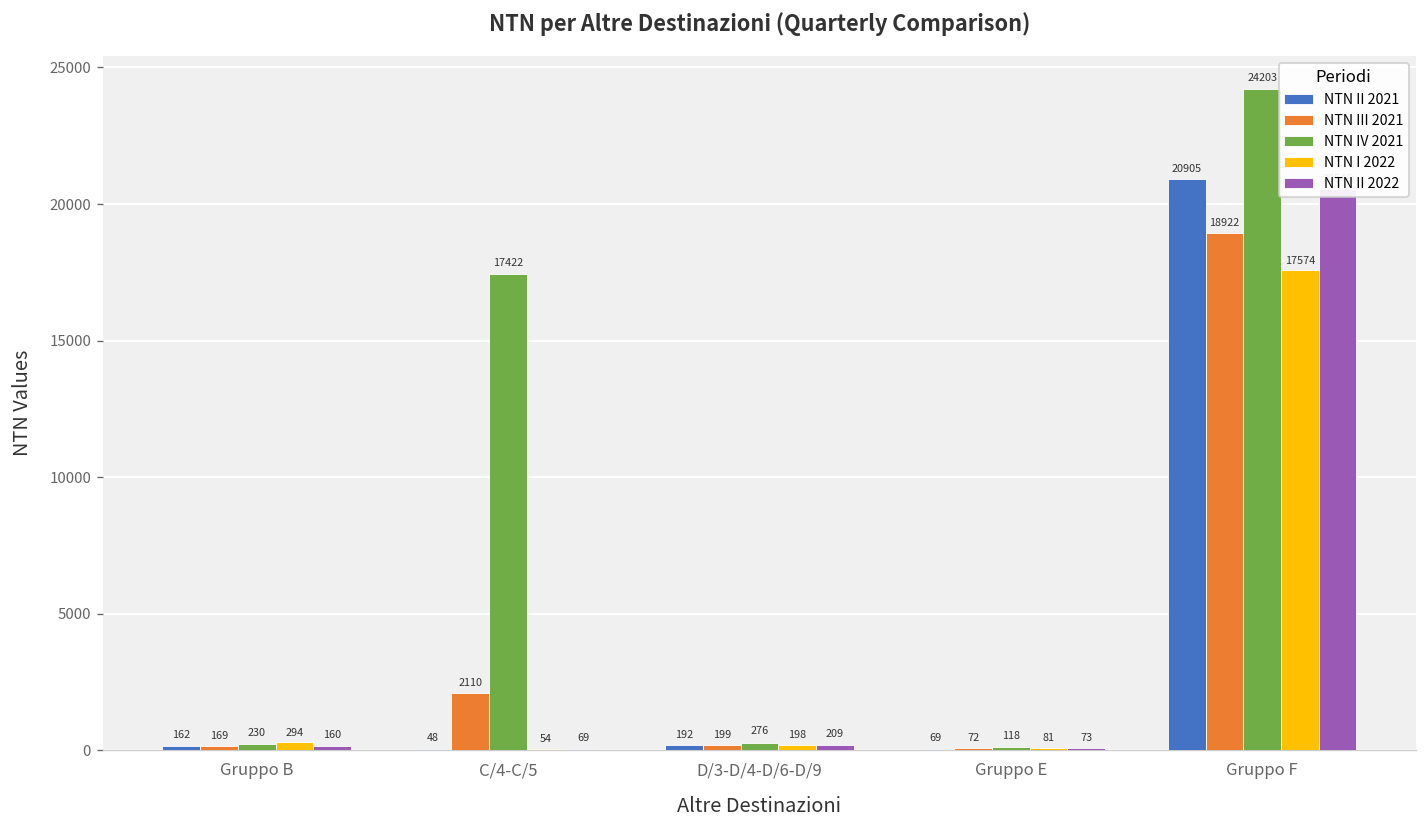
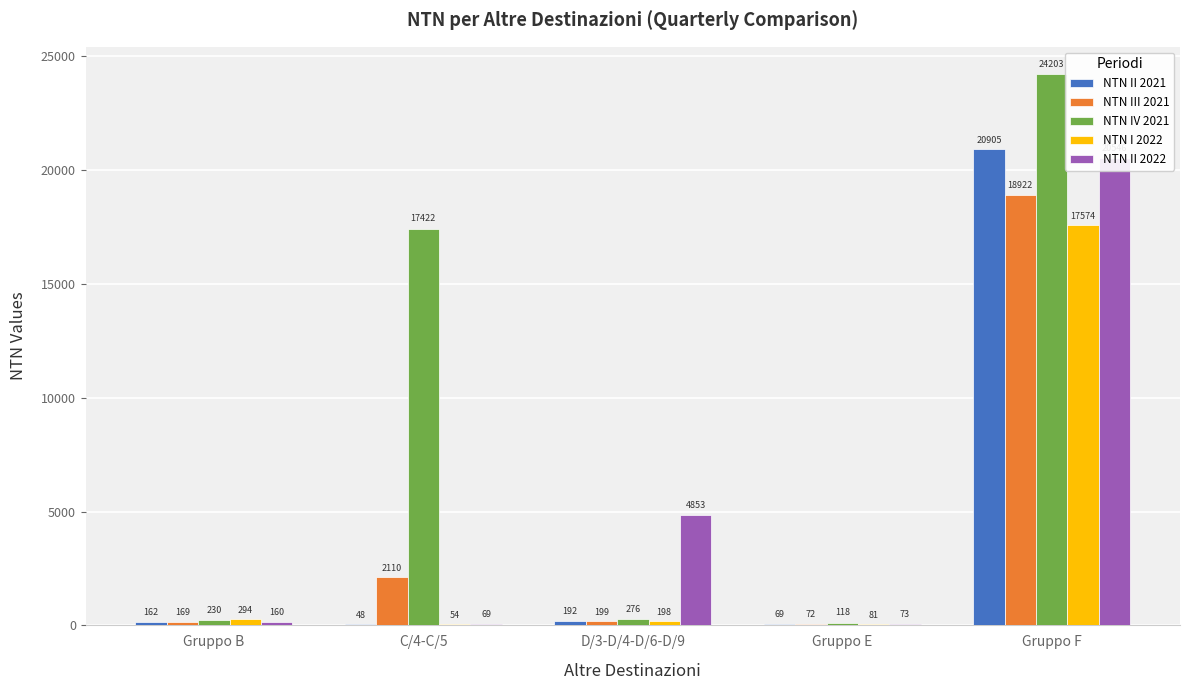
NTN II 2022, D/3-D/4-D/6-D/9: 209 -> 4853
